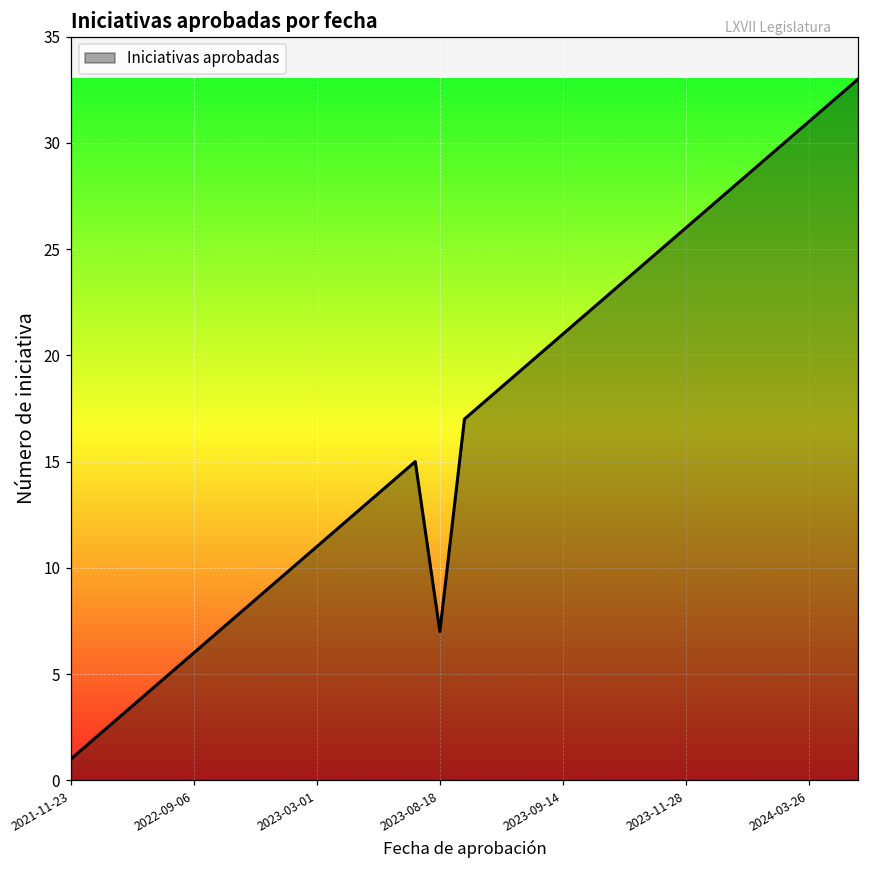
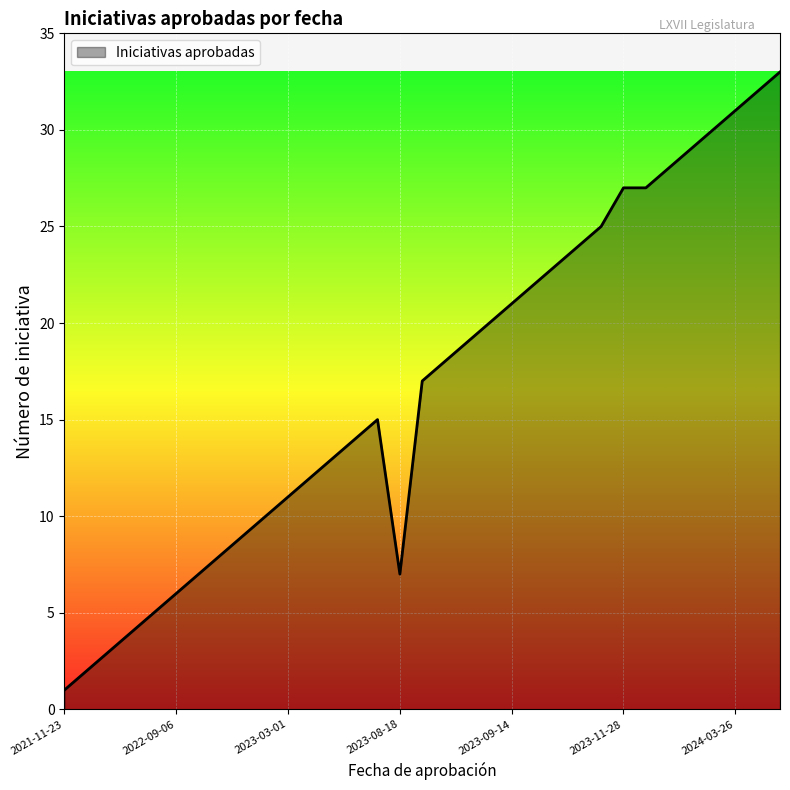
2023-11-28: 26 -> 27
